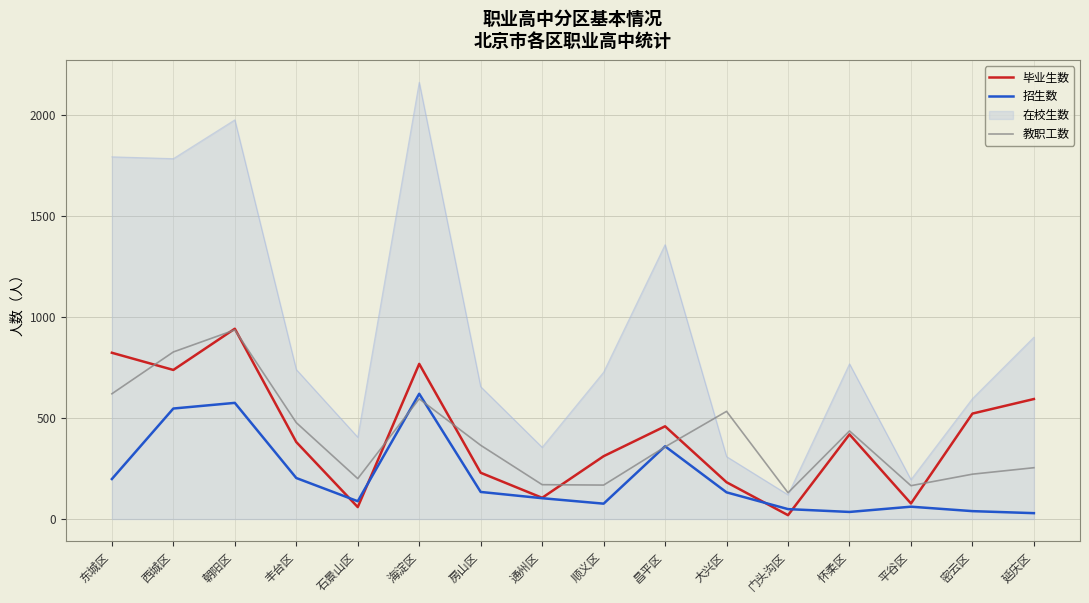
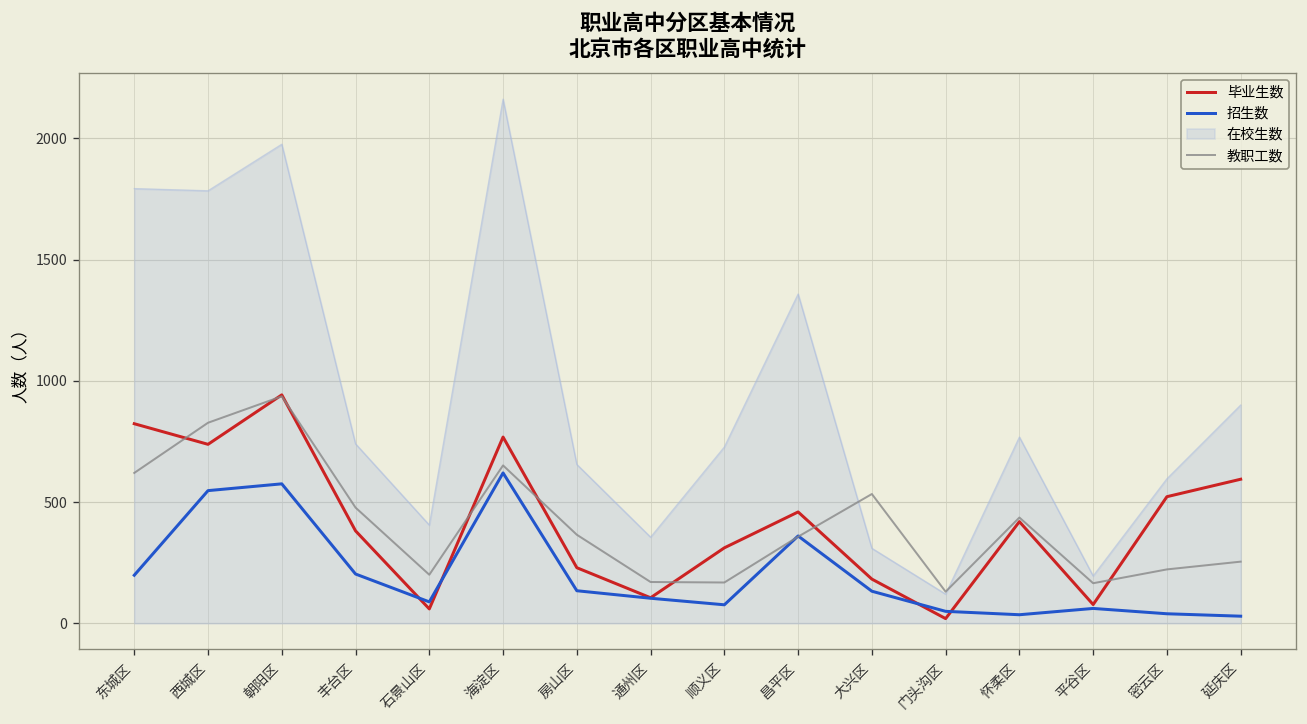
教职工数, 海淀区: 600 -> 650
